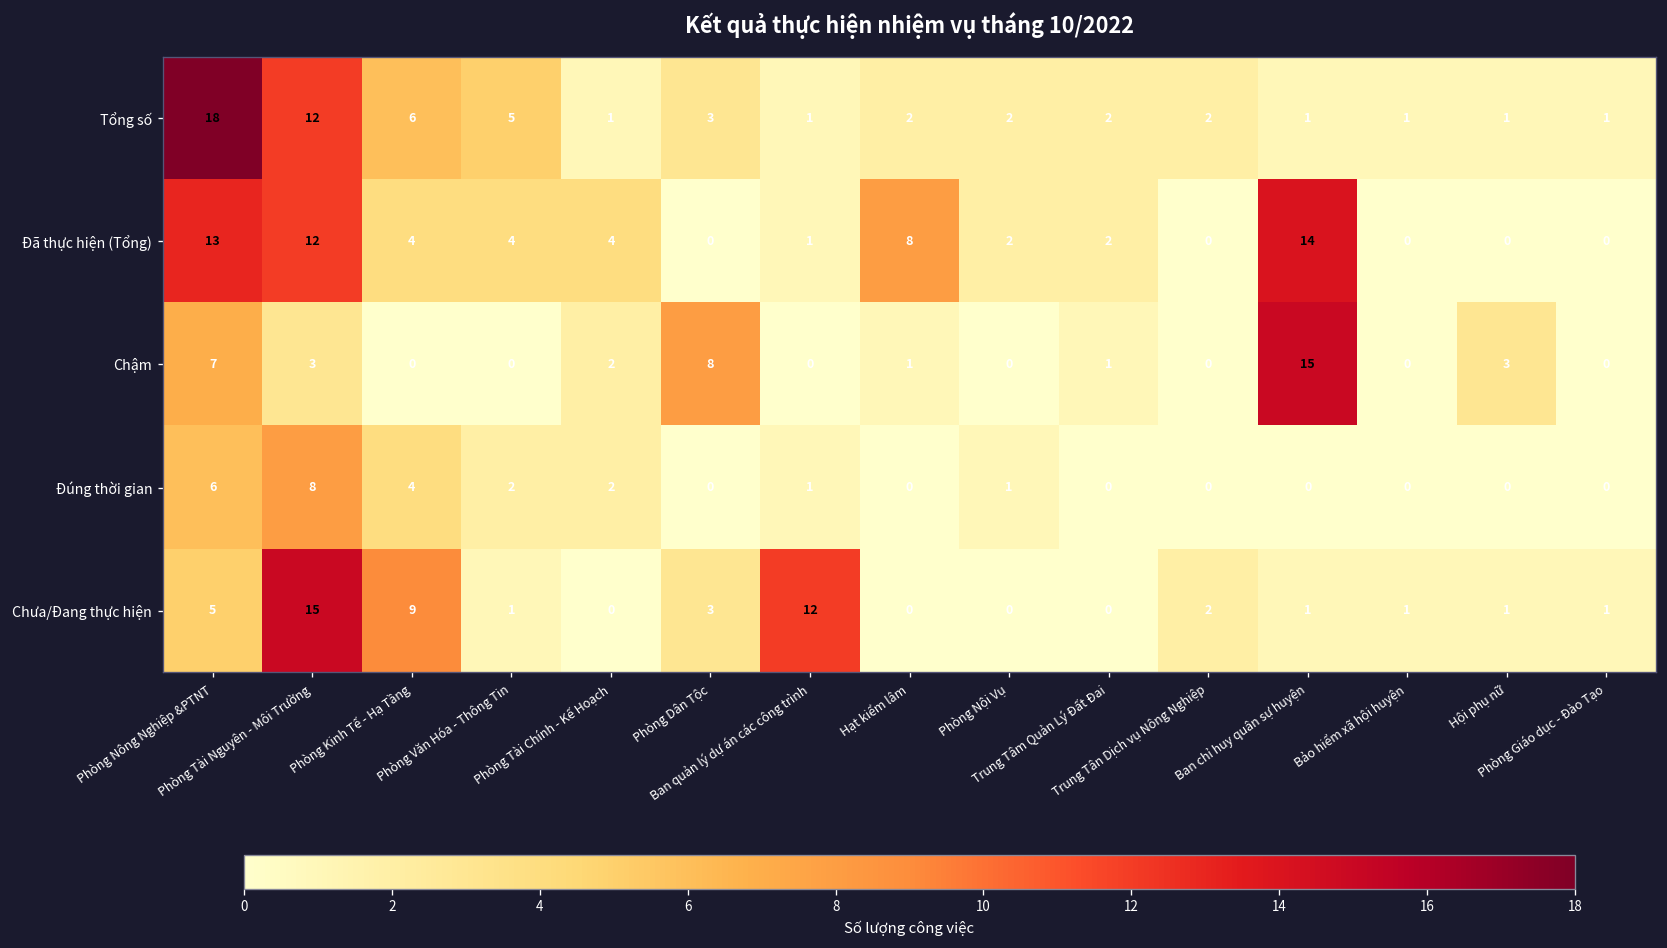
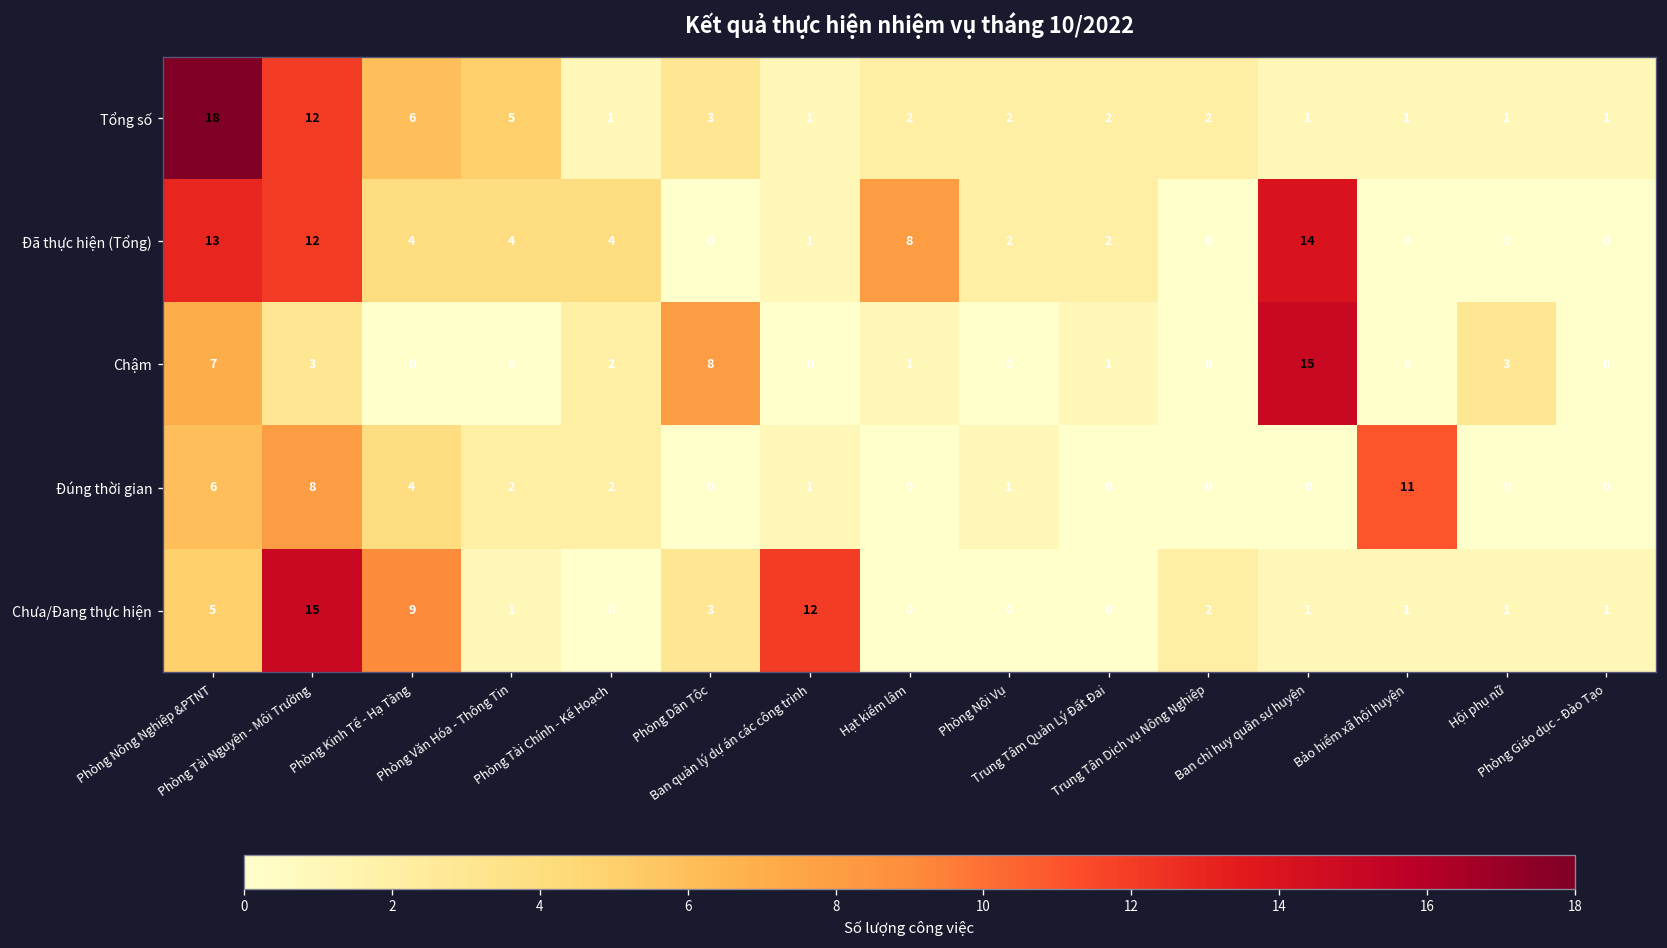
Đúng thời gian, Bảo hiểm xã hội huyện: 0 -> 11
